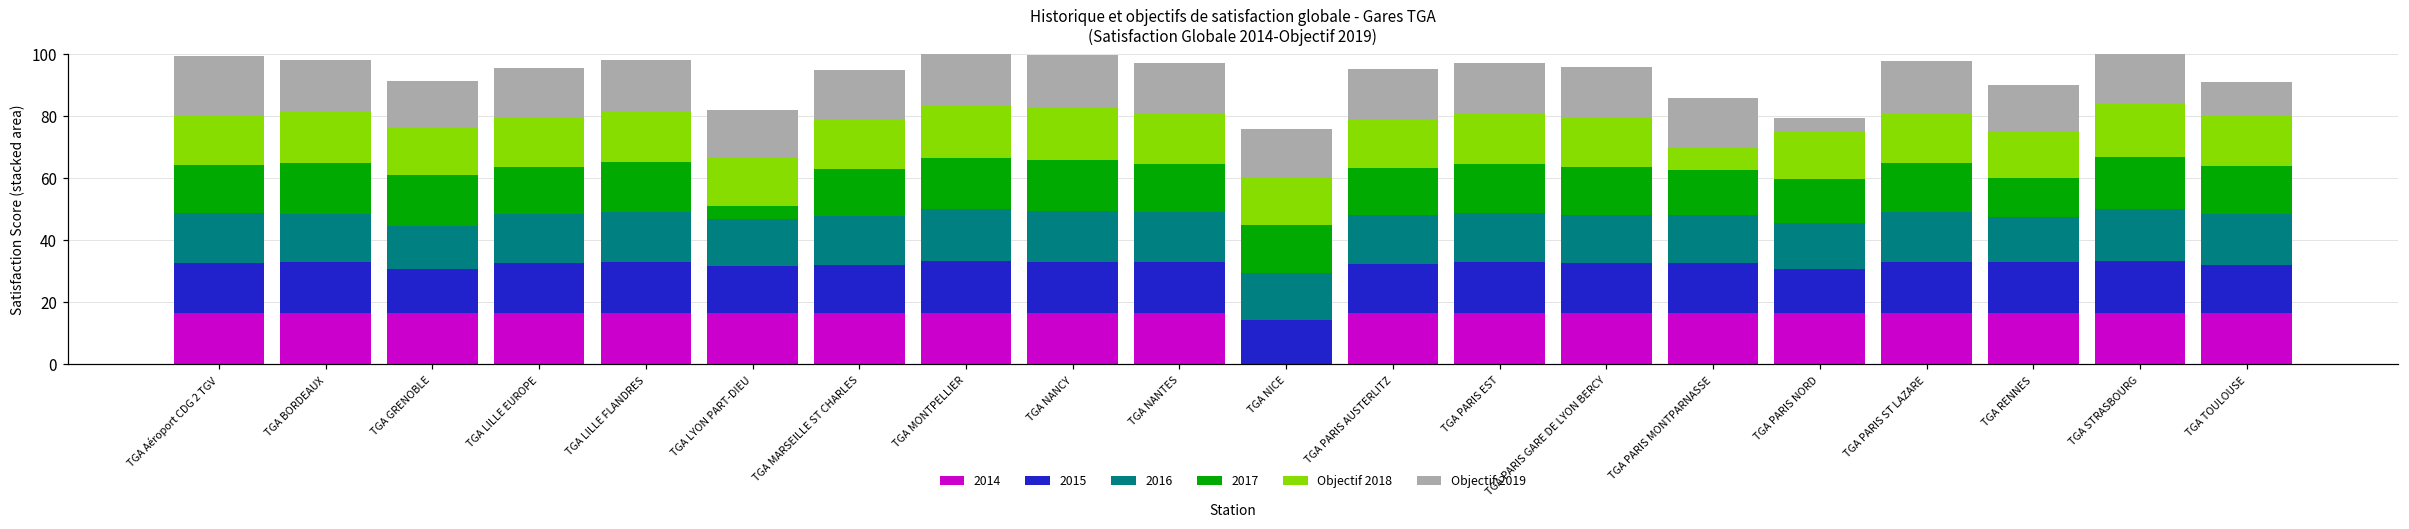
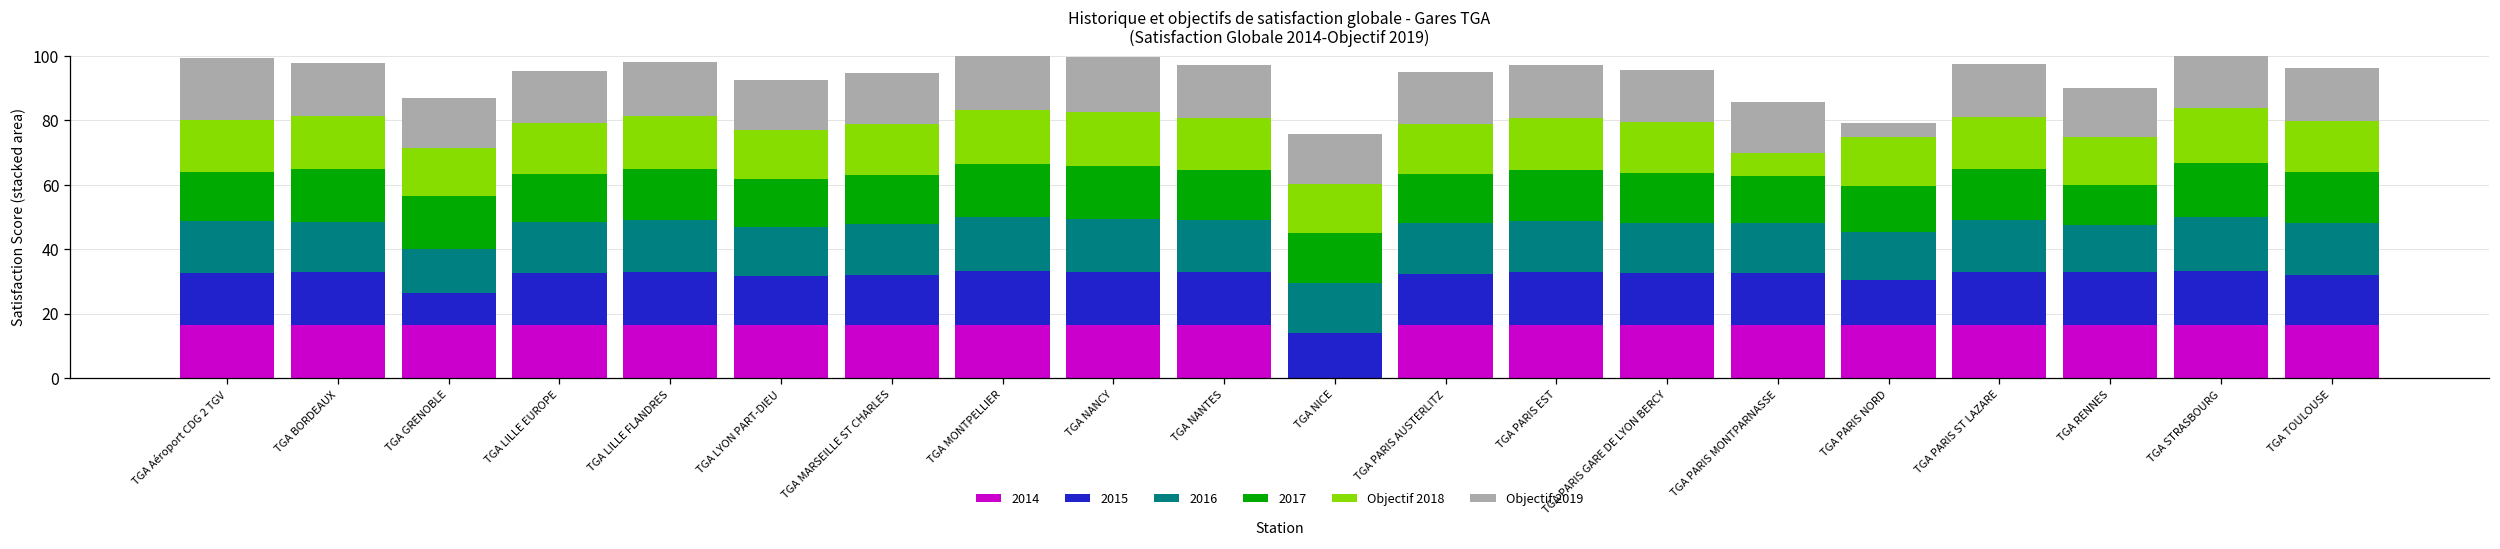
2015, TGA GRENOBLE: 14 -> 10
2017, TGA LYON PART-DIEU: 4 -> 15
Objectif 2019, TGA TOULOUSE: 11 -> 16
